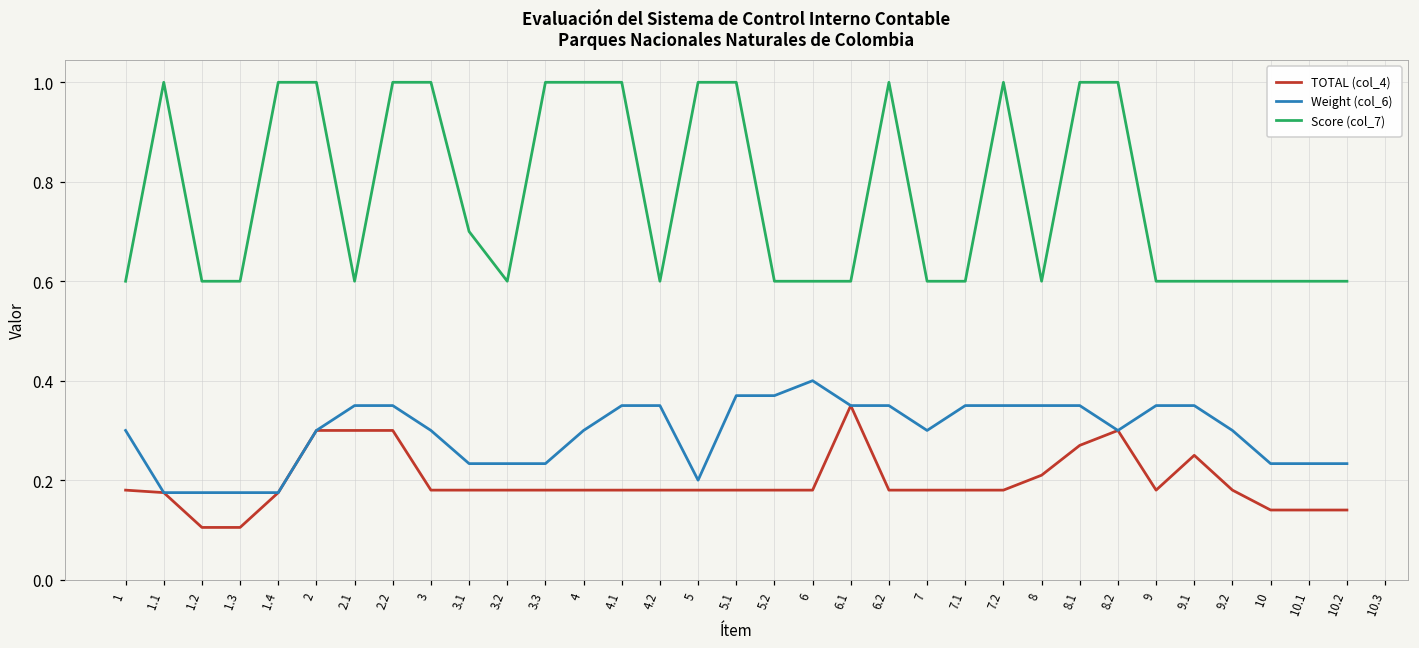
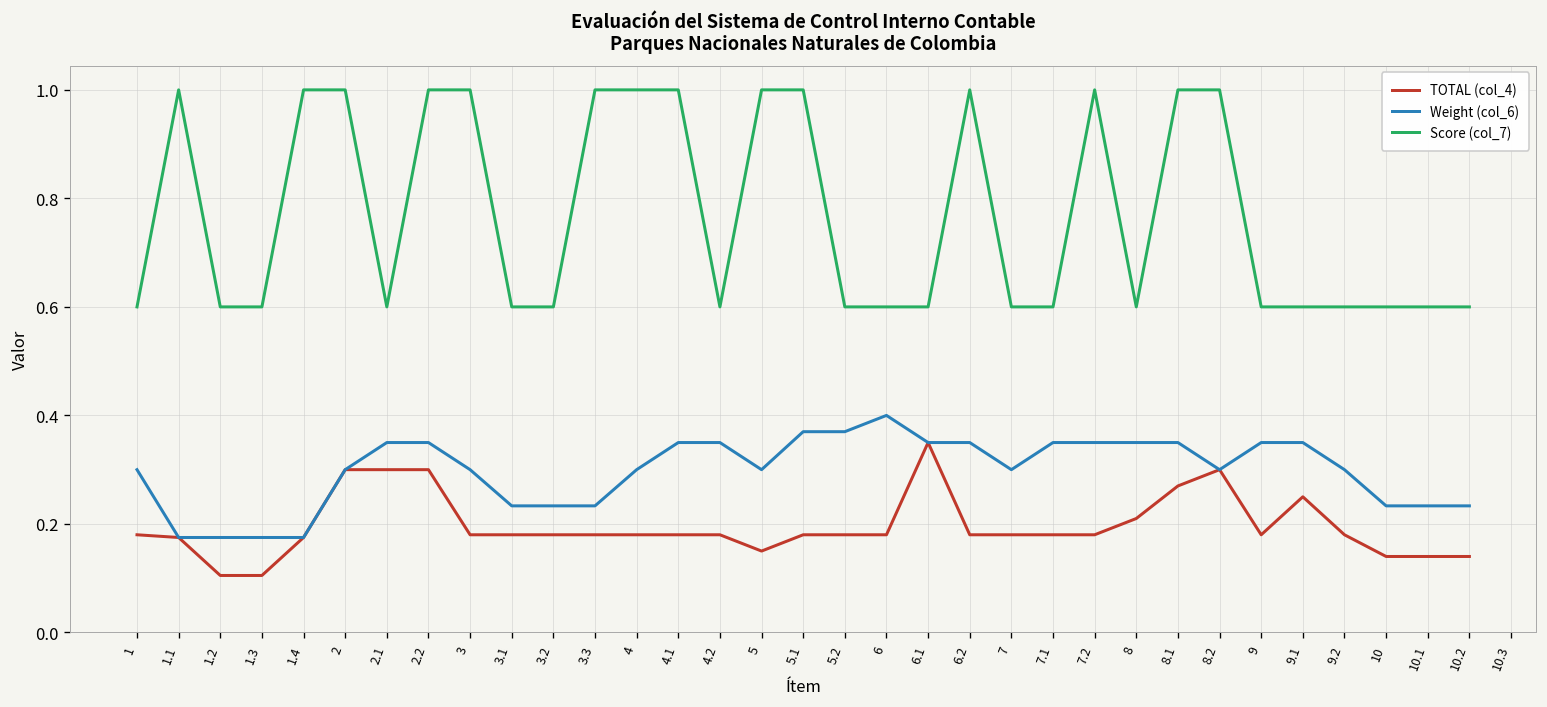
Score (col_7), 3.1: 0.7 -> 0.6
TOTAL (col_4), 5: 0.18 -> 0.15
Weight (col_6), 5: 0.2 -> 0.3
